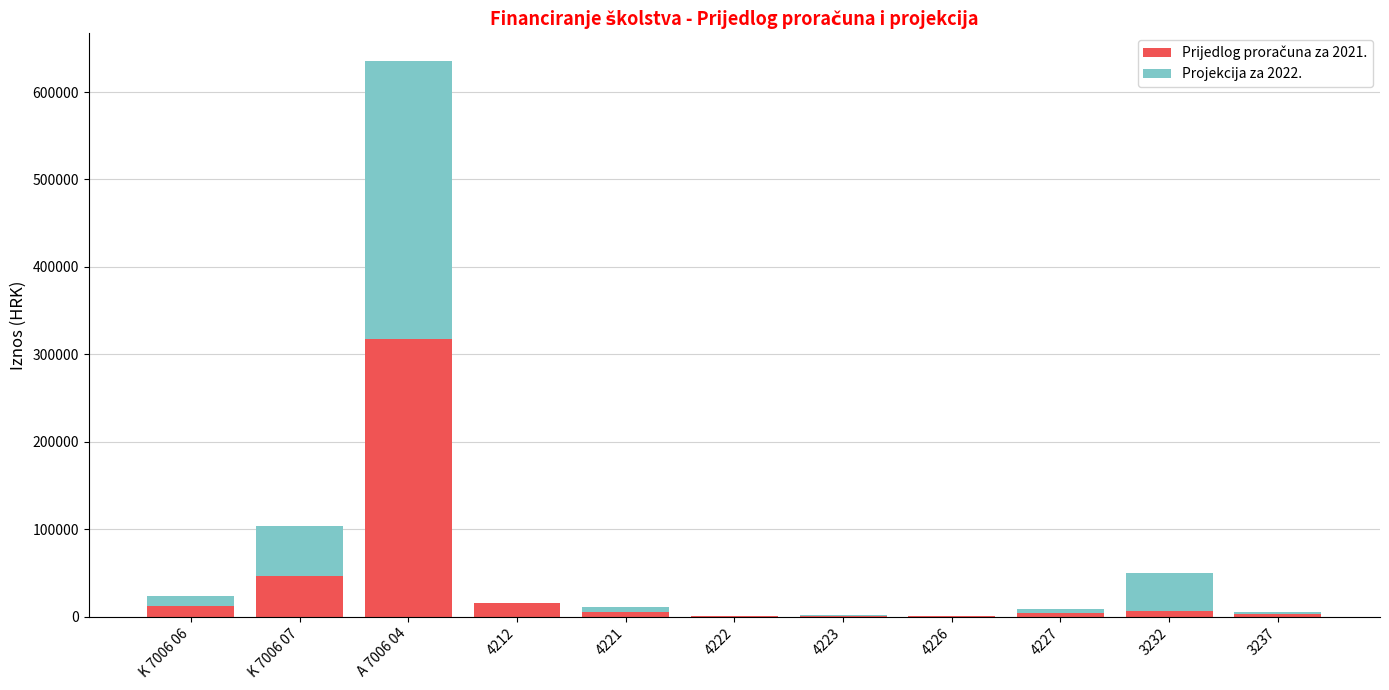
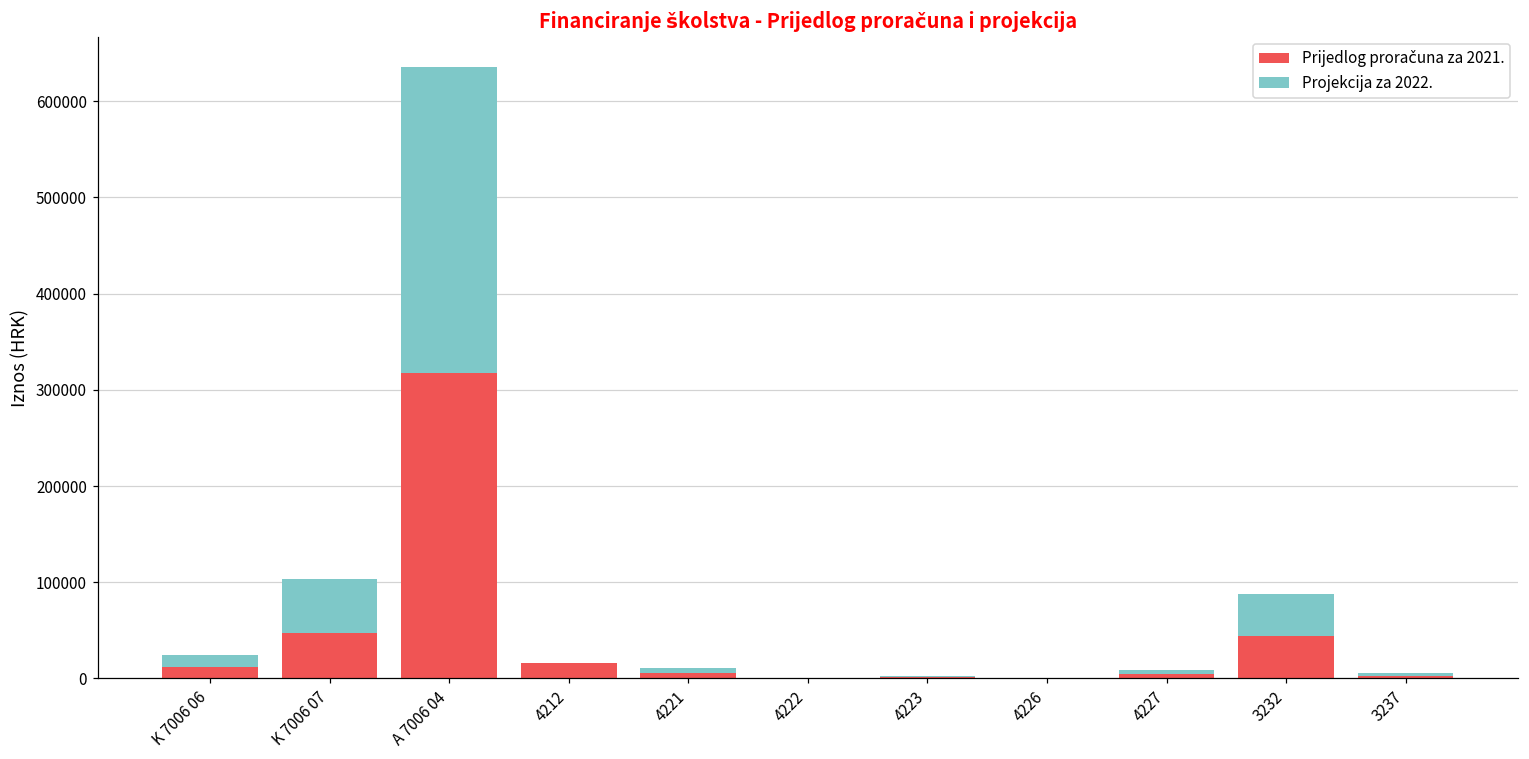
Prijedlog proračuna za 2021., 3232: 10000 -> 40000
